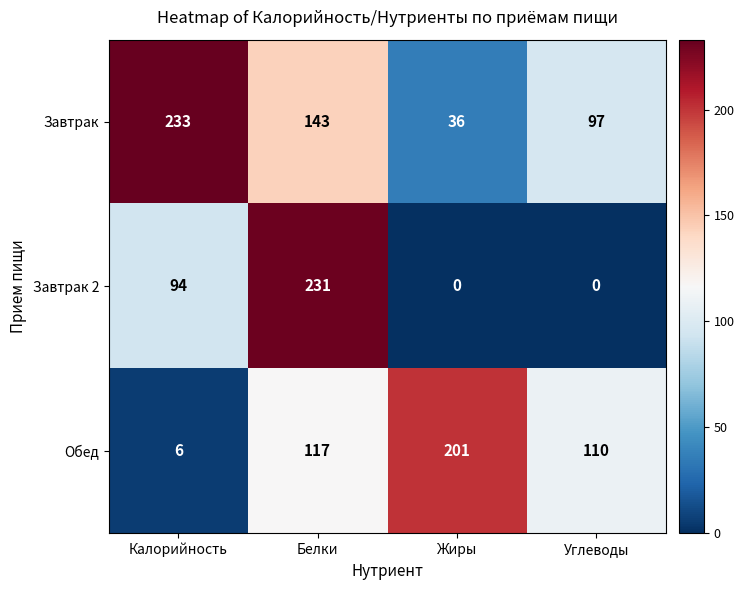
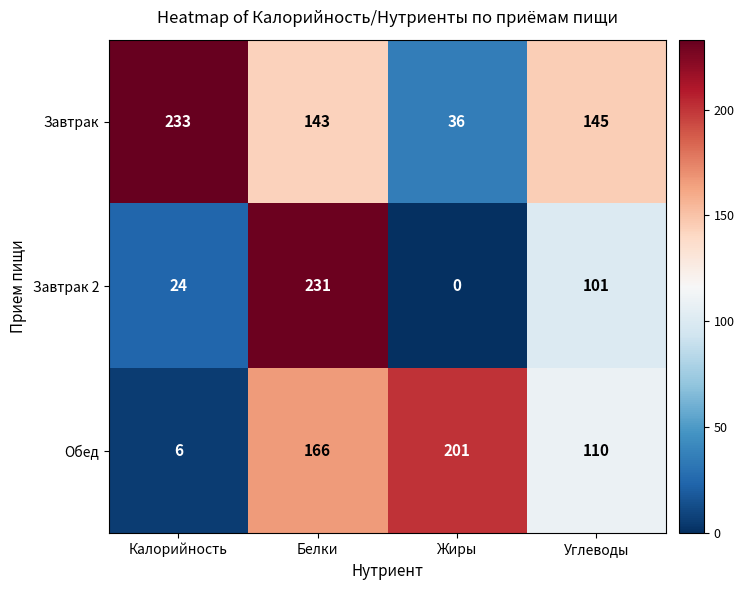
Завтрак, Углеводы: 97 -> 145
Завтрак 2, Калорийность: 94 -> 24
Завтрак 2, Углеводы: 0 -> 101
Обед, Белки: 117 -> 166
